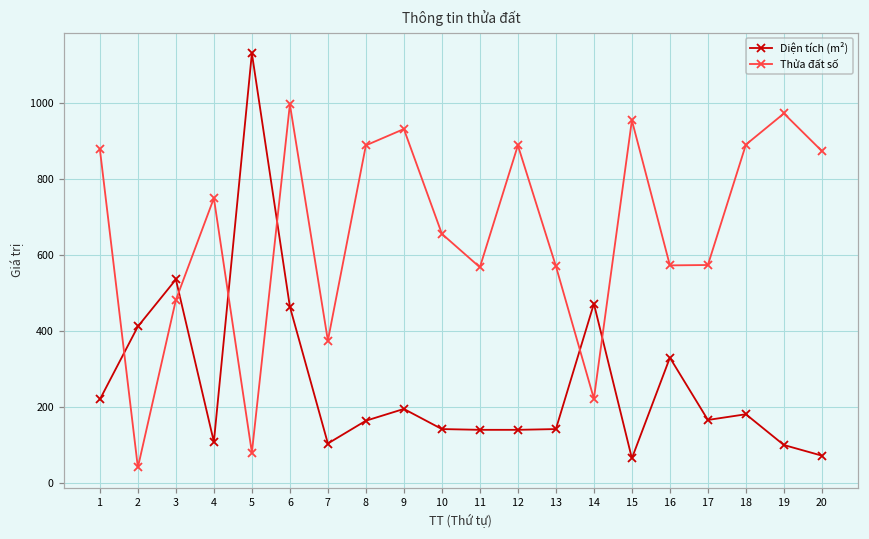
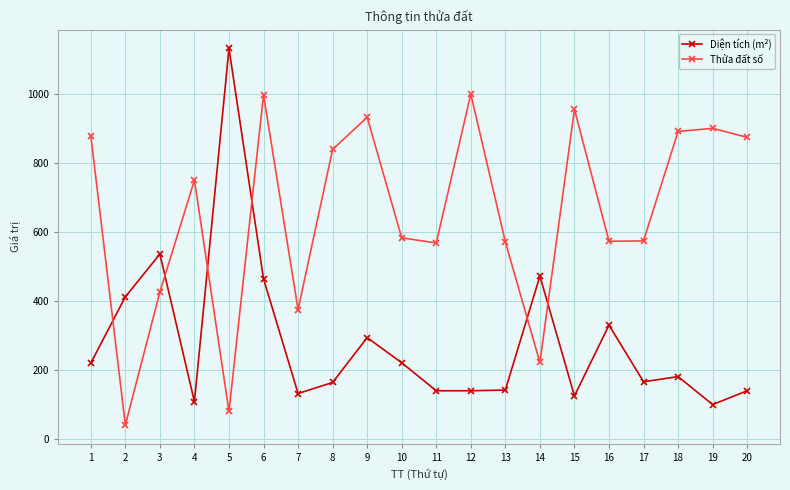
Thửa đất số, 3: 480 -> 430
Diện tích (m²), 7: 100 -> 130
Thửa đất số, 8: 890 -> 840
Diện tích (m²), 9: 200 -> 290
Diện tích (m²), 10: 140 -> 220
Thửa đất số, 10: 660 -> 580
Thửa đất số, 12: 890 -> 1000
Diện tích (m²), 15: 70 -> 130
Thửa đất số, 19: 970 -> 900
Diện tích (m²), 20: 70 -> 140
